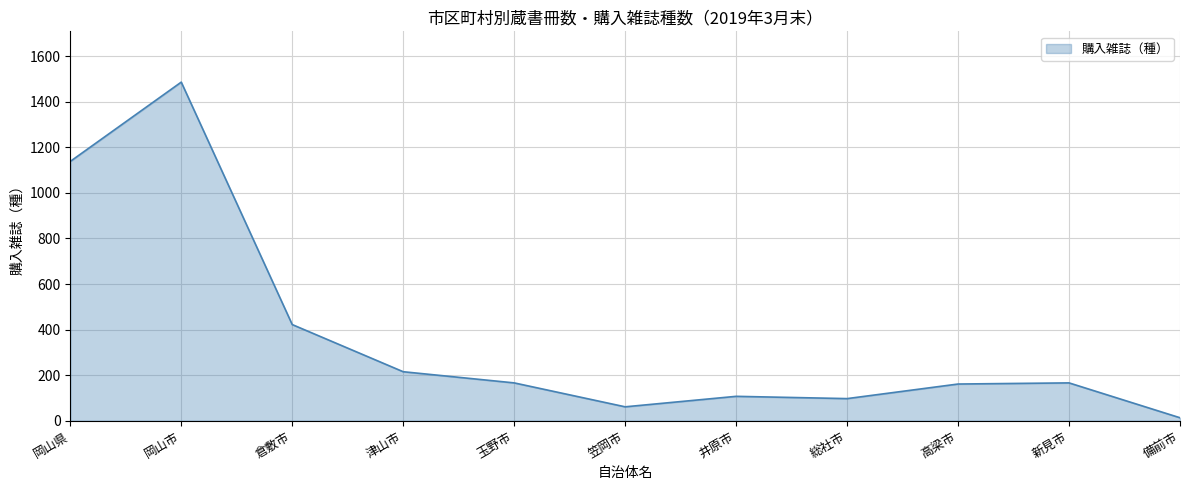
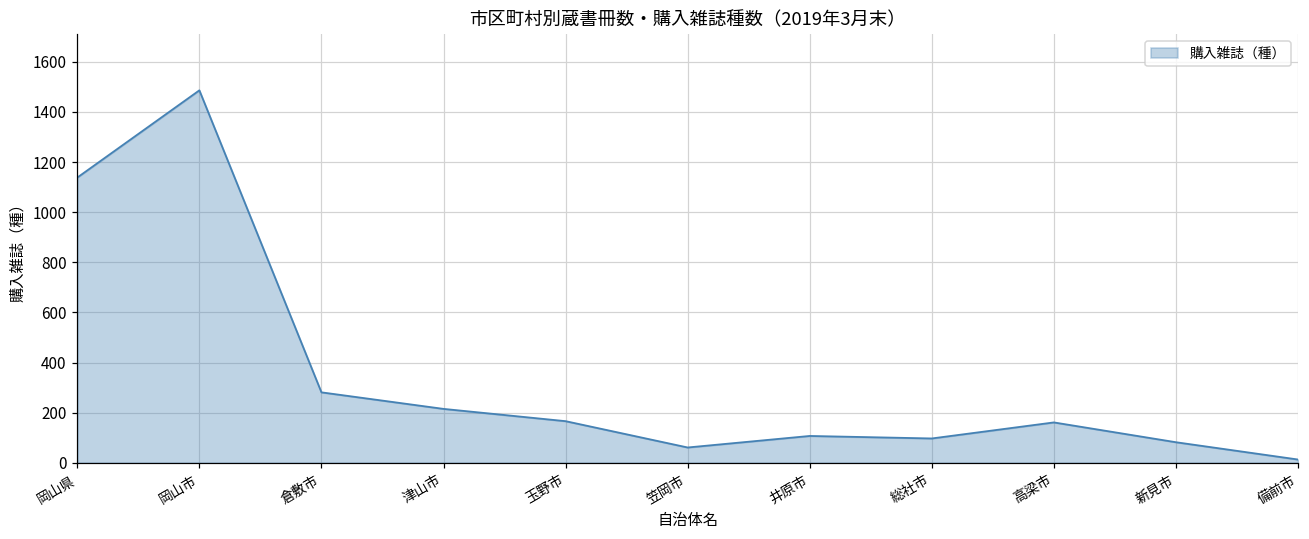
倉敷市: 420 -> 280
新見市: 170 -> 80
